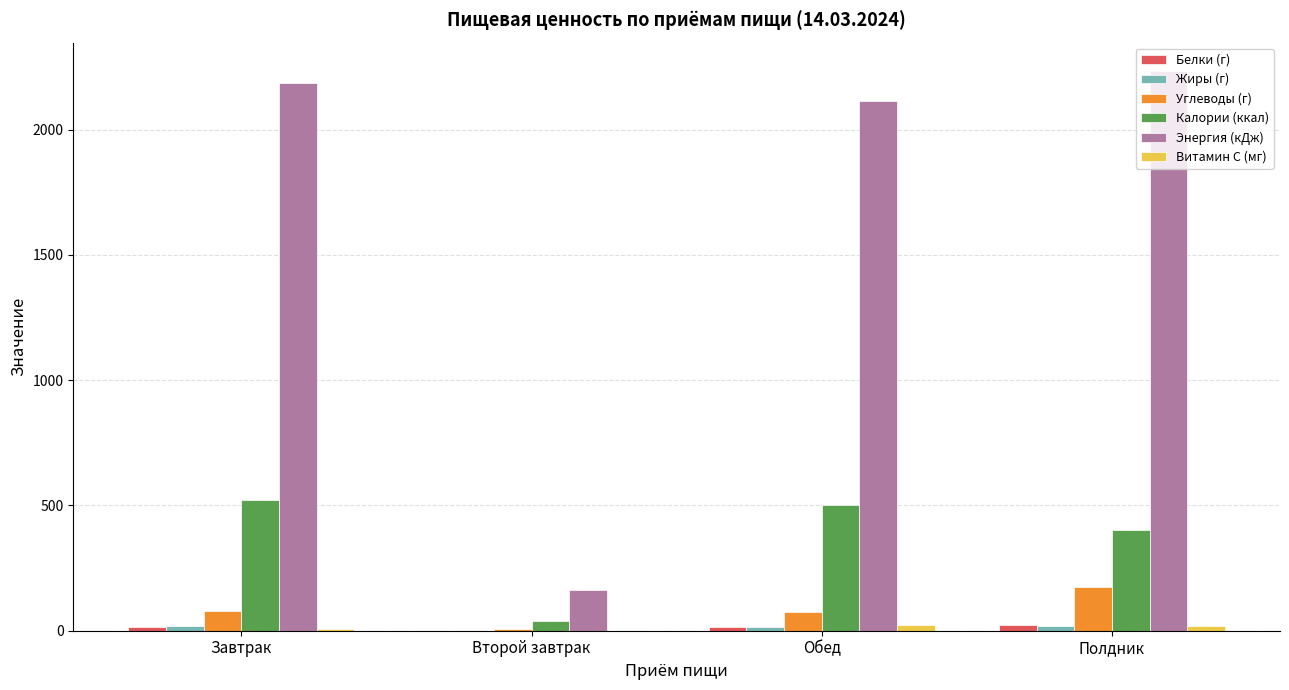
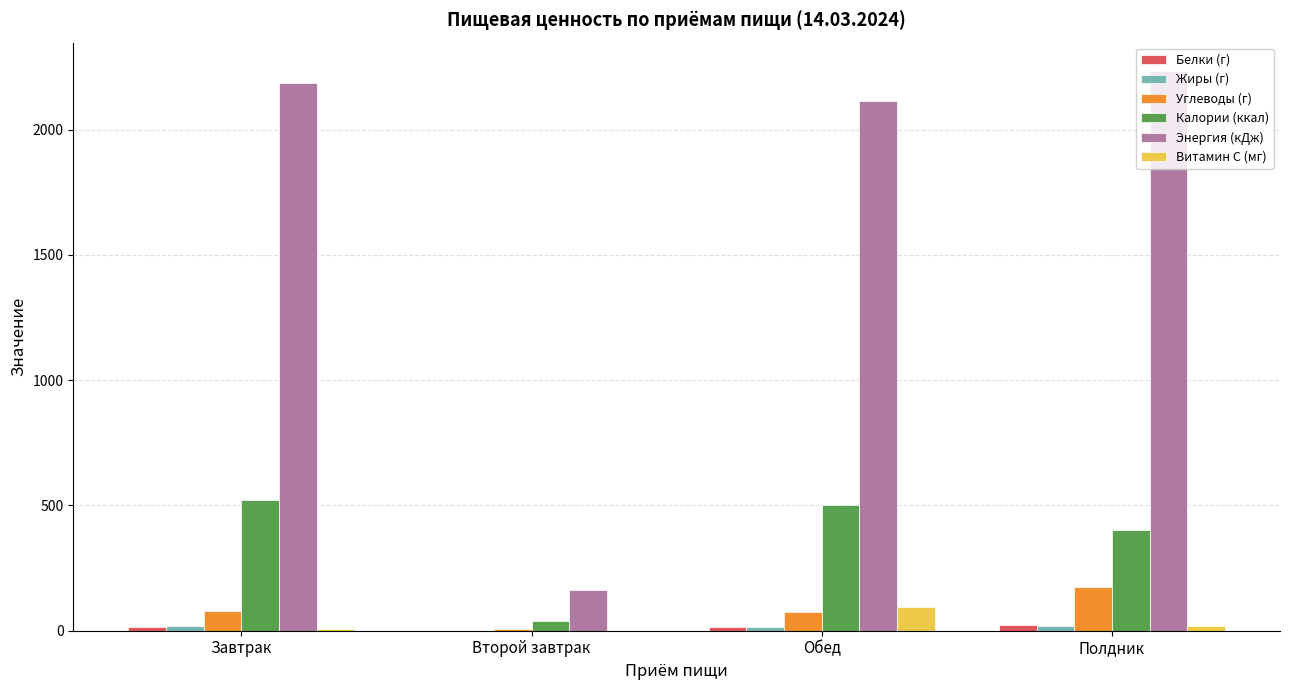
Витамин C (мг), Обед: 20 -> 90
